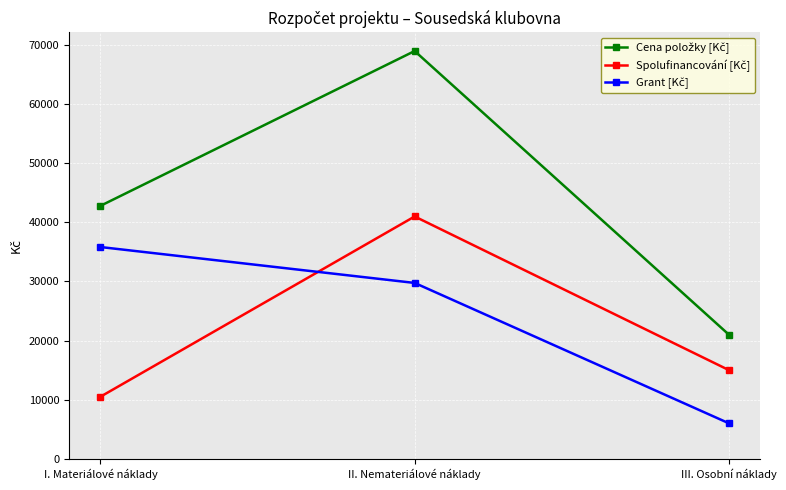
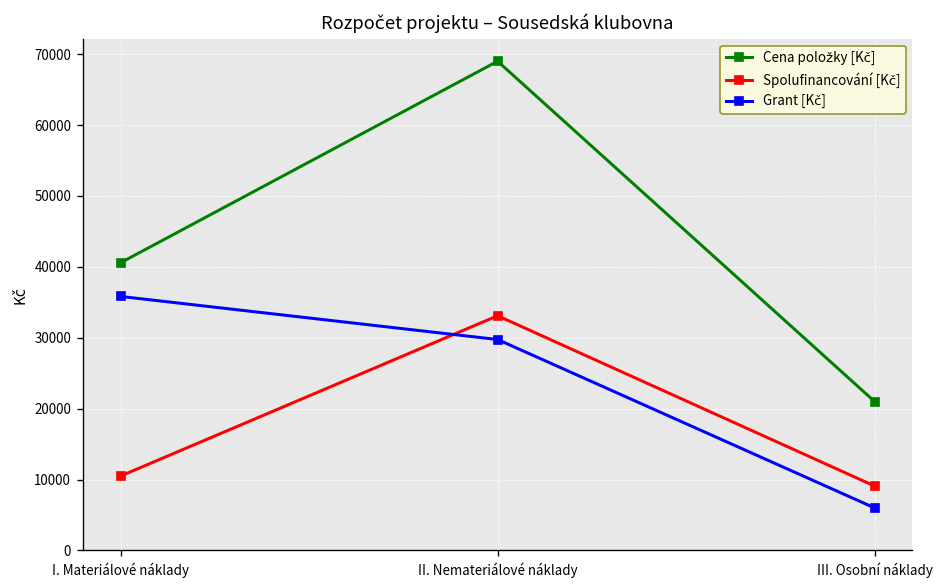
Cena položky [Kč], I. Materiálové náklady: 43000 -> 41000
Spolufinancování [Kč], II. Nemateriálové náklady: 41000 -> 33000
Spolufinancování [Kč], III. Osobní náklady: 15000 -> 9000
